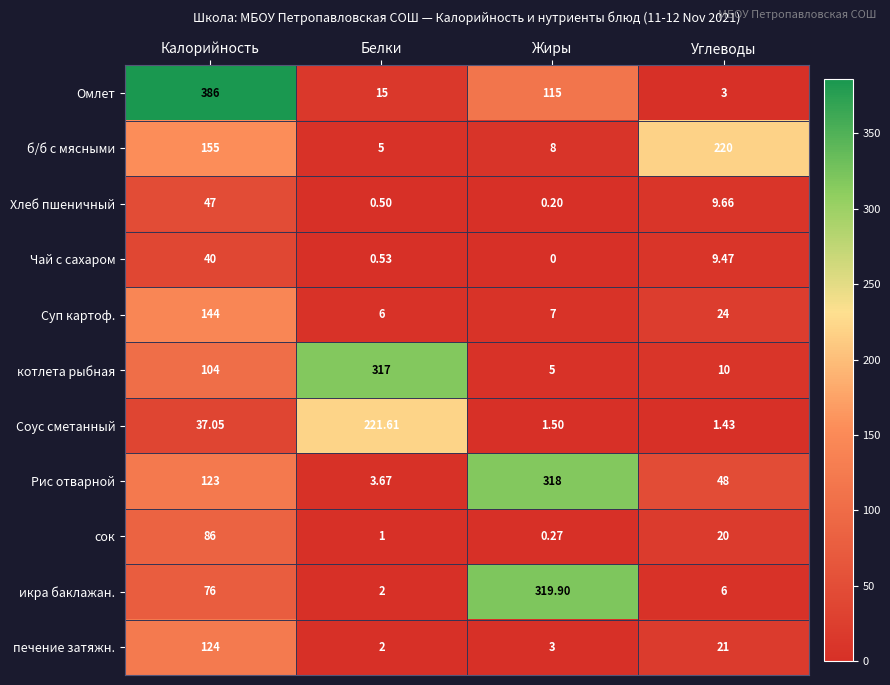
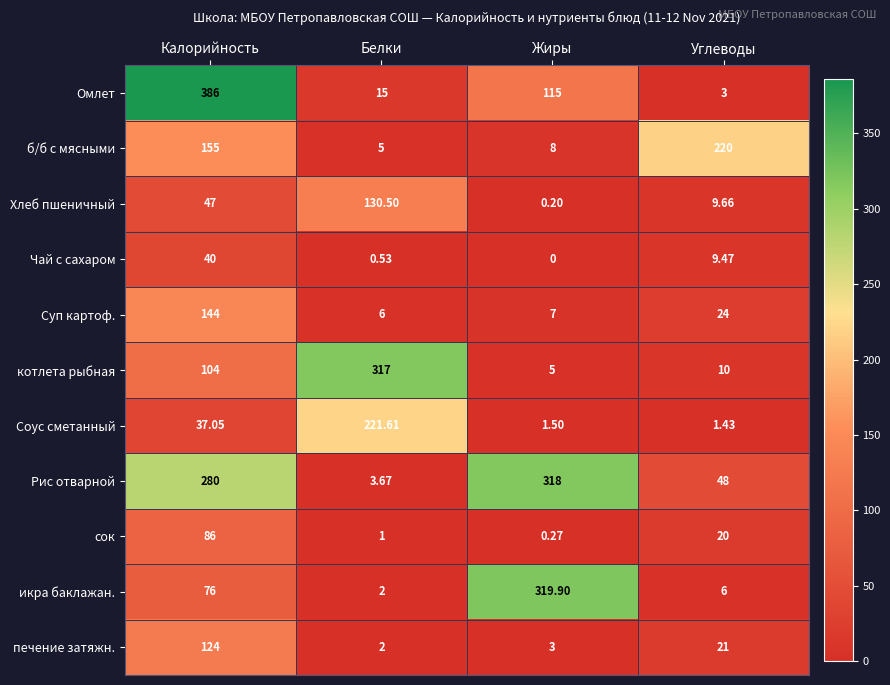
Хлеб пшеничный, Белки: 0.50 -> 130.50
Рис отварной, Калорийность: 123 -> 280
